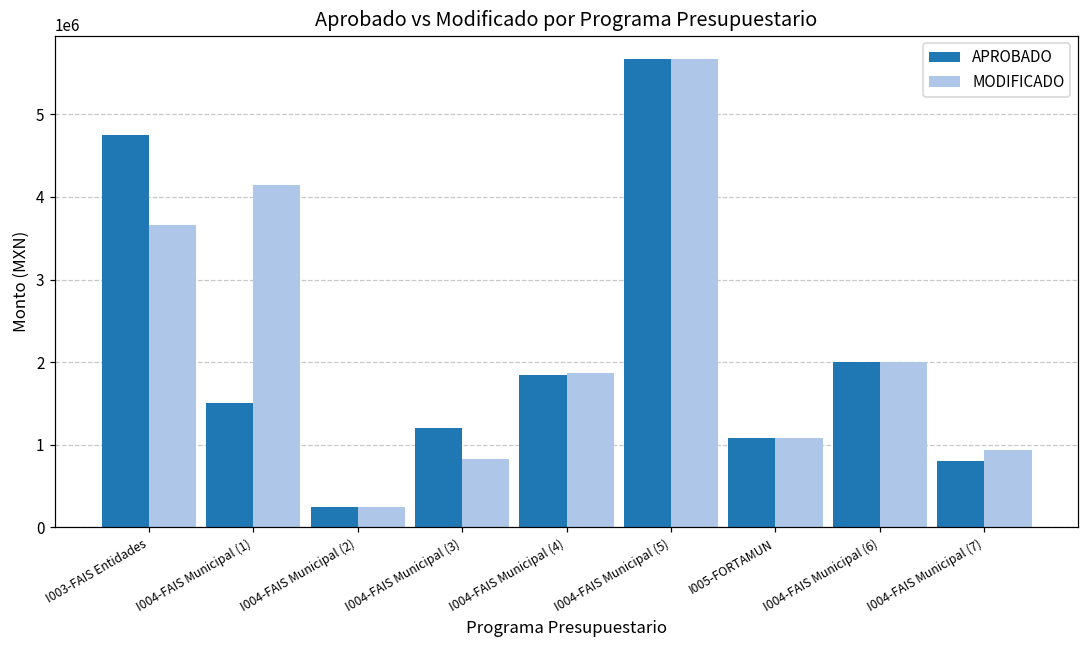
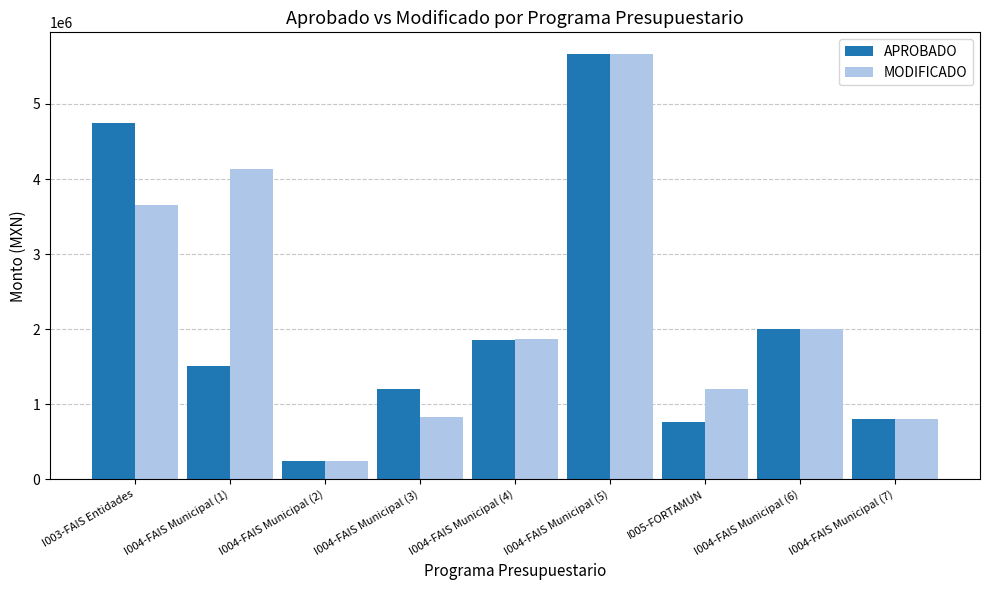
APROBADO, I005-FORTAMUN: 1100000 -> 800000
MODIFICADO, I005-FORTAMUN: 1100000 -> 1200000
MODIFICADO, I004-FAIS Municipal (7): 900000 -> 800000
